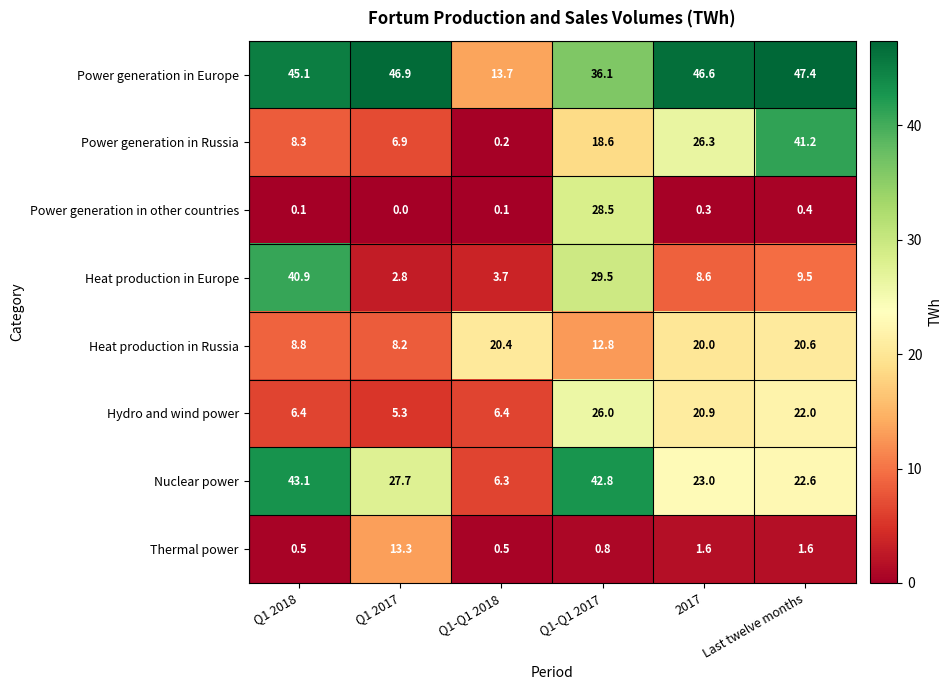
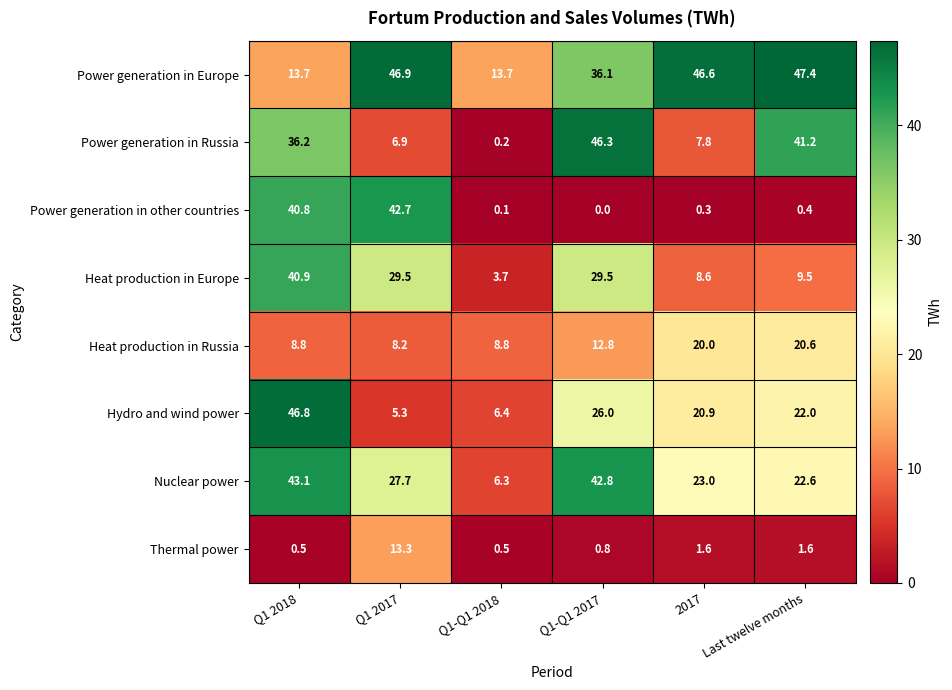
Power generation in Europe, Q1 2018: 45.1 -> 13.7
Power generation in Russia, Q1 2018: 8.3 -> 36.2
Power generation in Russia, Q1-Q1 2017: 18.6 -> 46.3
Power generation in Russia, 2017: 26.3 -> 7.8
Power generation in other countries, Q1 2018: 0.1 -> 40.8
Power generation in other countries, Q1 2017: 0.0 -> 42.7
Power generation in other countries, Q1-Q1 2017: 28.5 -> 0.0
Heat production in Europe, Q1 2017: 2.8 -> 29.5
Heat production in Russia, Q1-Q1 2018: 20.4 -> 8.8
Hydro and wind power, Q1 2018: 6.4 -> 46.8
